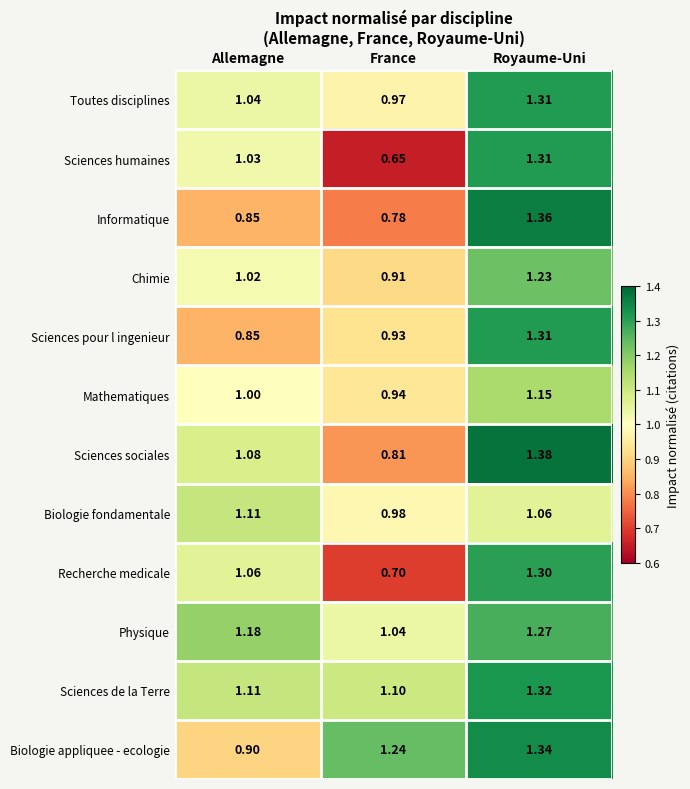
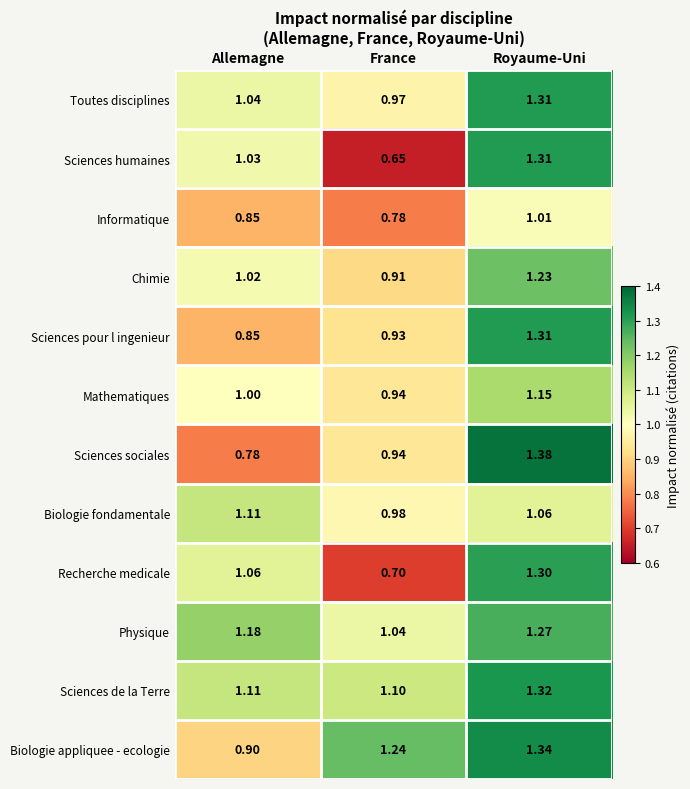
Informatique, Royaume-Uni: 1.36 -> 1.01
Sciences sociales, Allemagne: 1.08 -> 0.78
Sciences sociales, France: 0.81 -> 0.94
